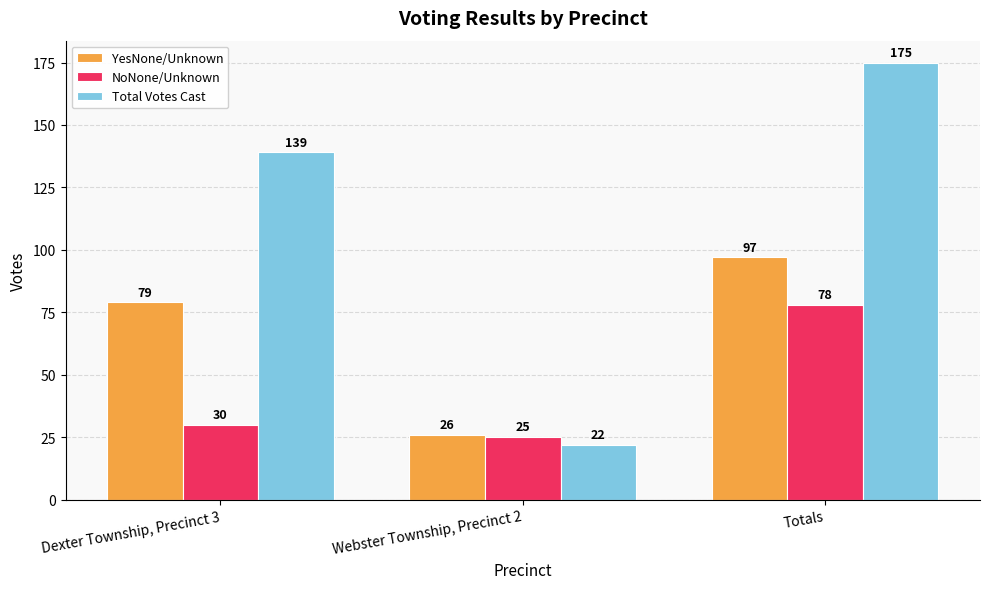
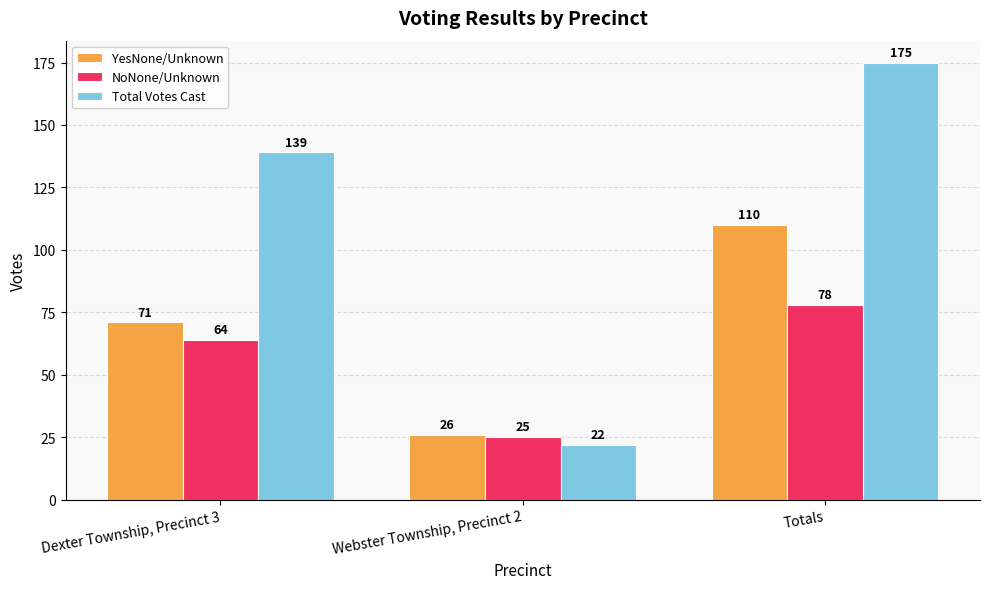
YesNone/Unknown, Dexter Township, Precinct 3: 79 -> 71
NoNone/Unknown, Dexter Township, Precinct 3: 30 -> 64
YesNone/Unknown, Totals: 97 -> 110
